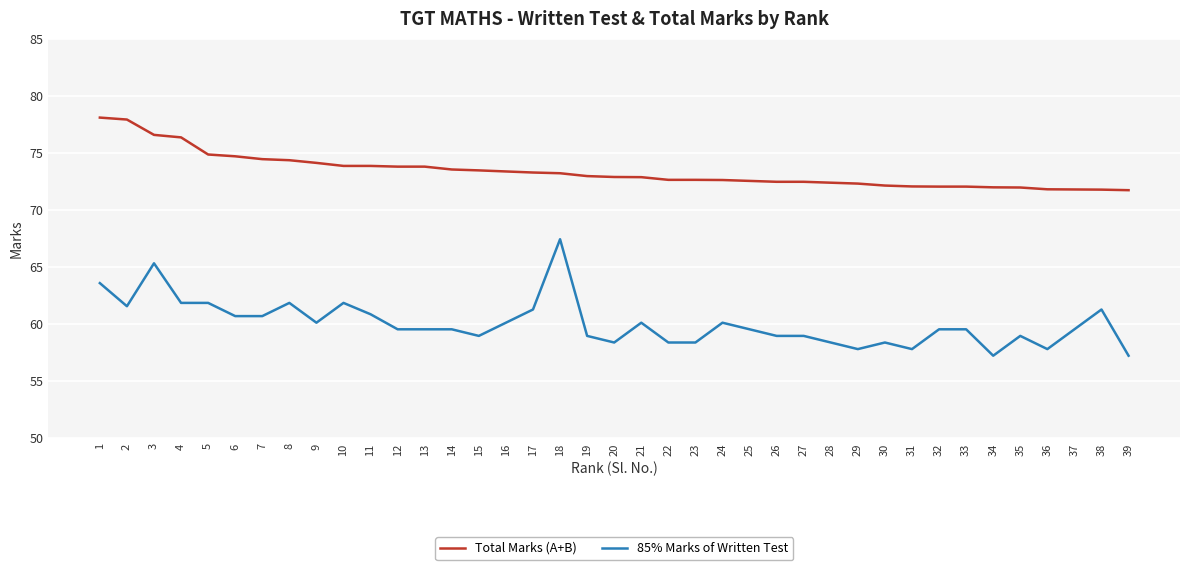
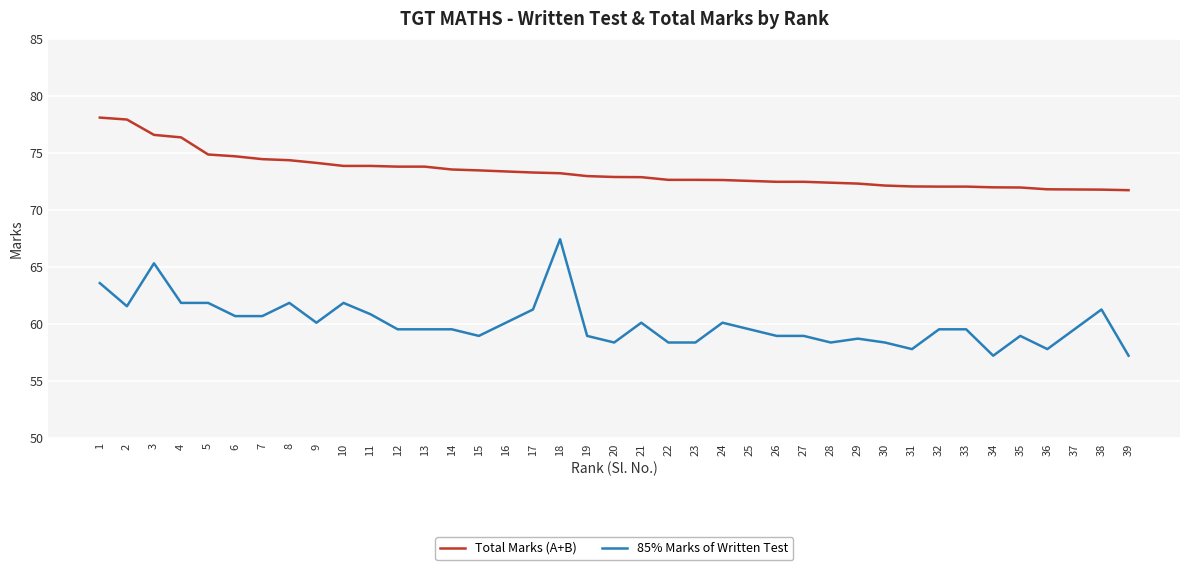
85% Marks of Written Test, 29: 57.8 -> 58.7
